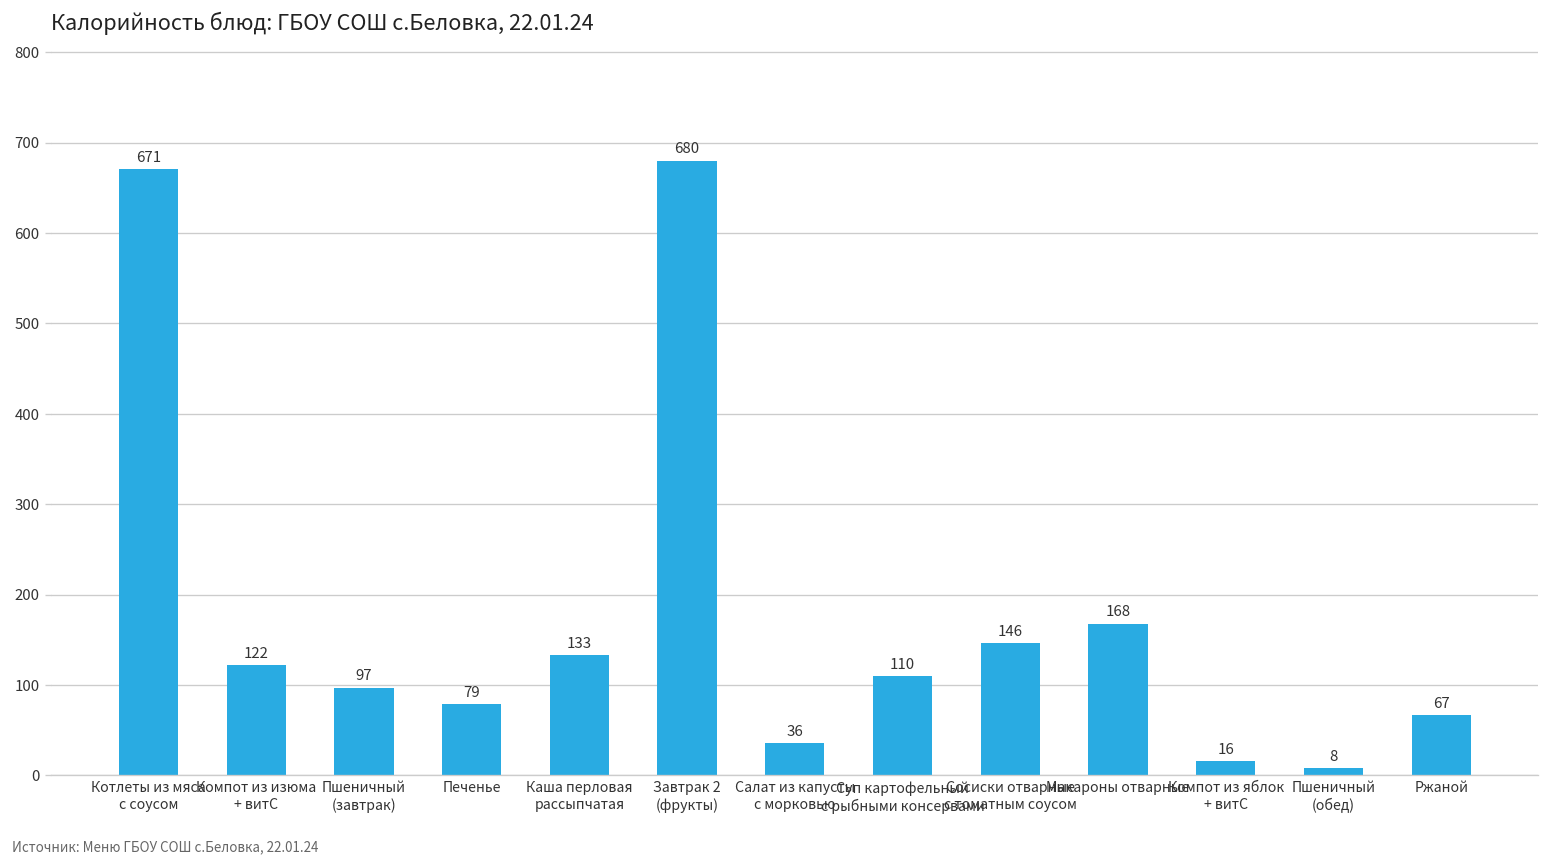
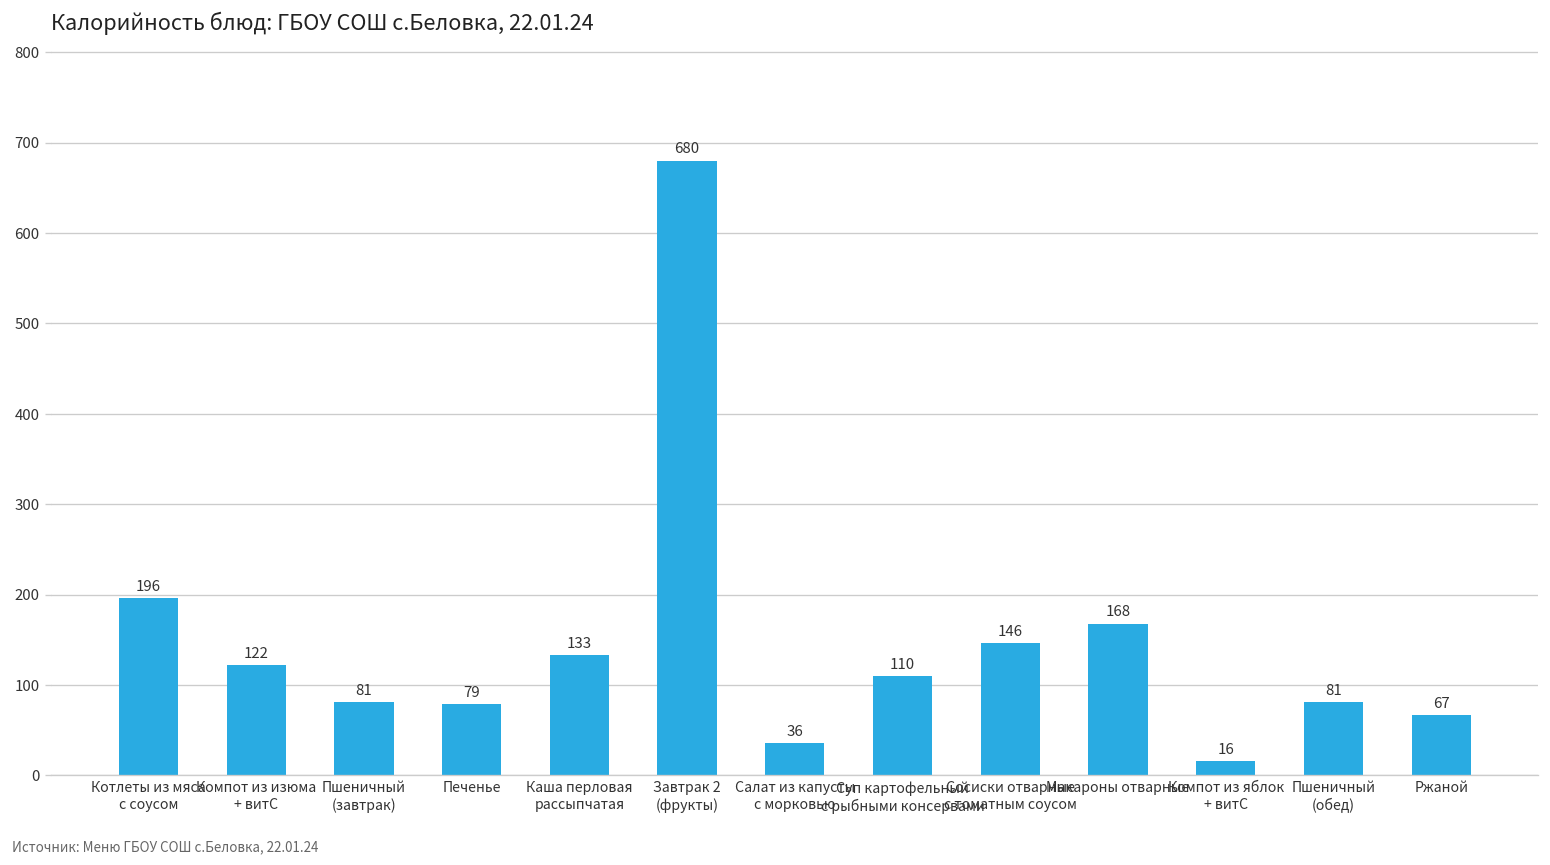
Котлеты из мяса с соусом: 671 -> 196
Пшеничный (завтрак): 97 -> 81
Пшеничный (обед): 8 -> 81
